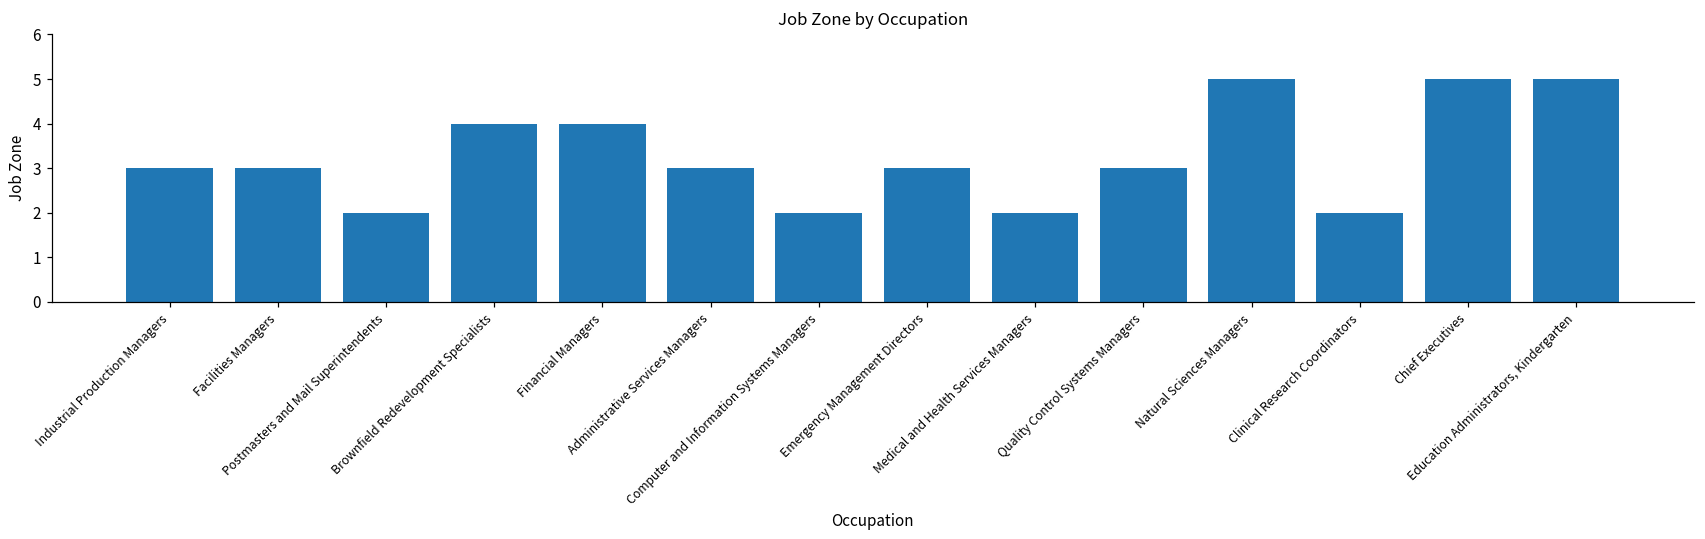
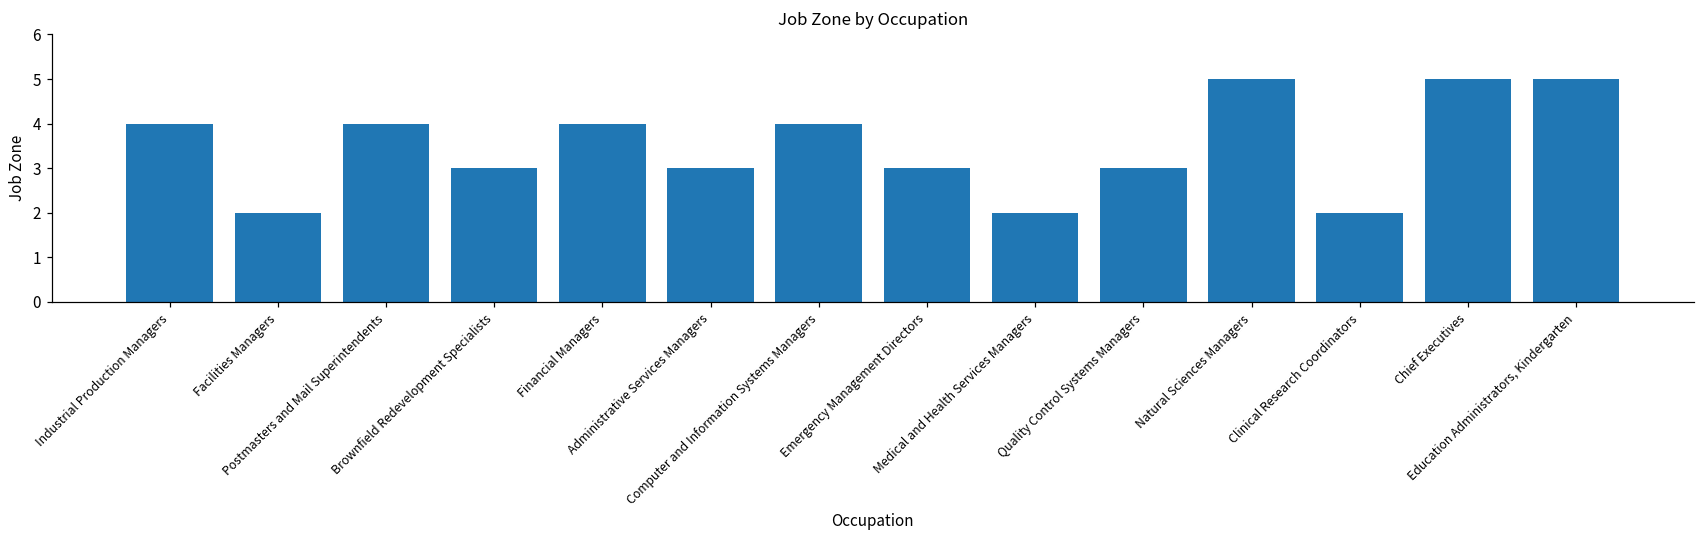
Industrial Production Managers: 3 -> 4
Facilities Managers: 3 -> 2
Postmasters and Mail Superintendents: 2 -> 4
Brownfield Redevelopment Specialists: 4 -> 3
Computer and Information Systems Managers: 2 -> 4
